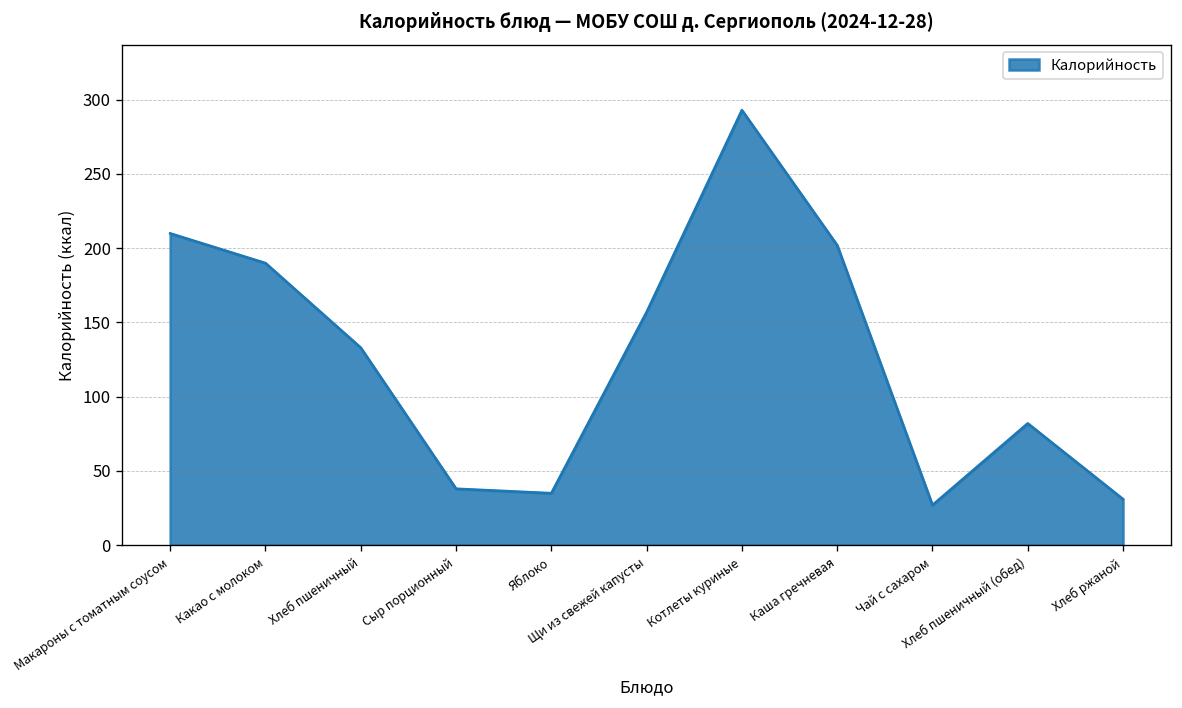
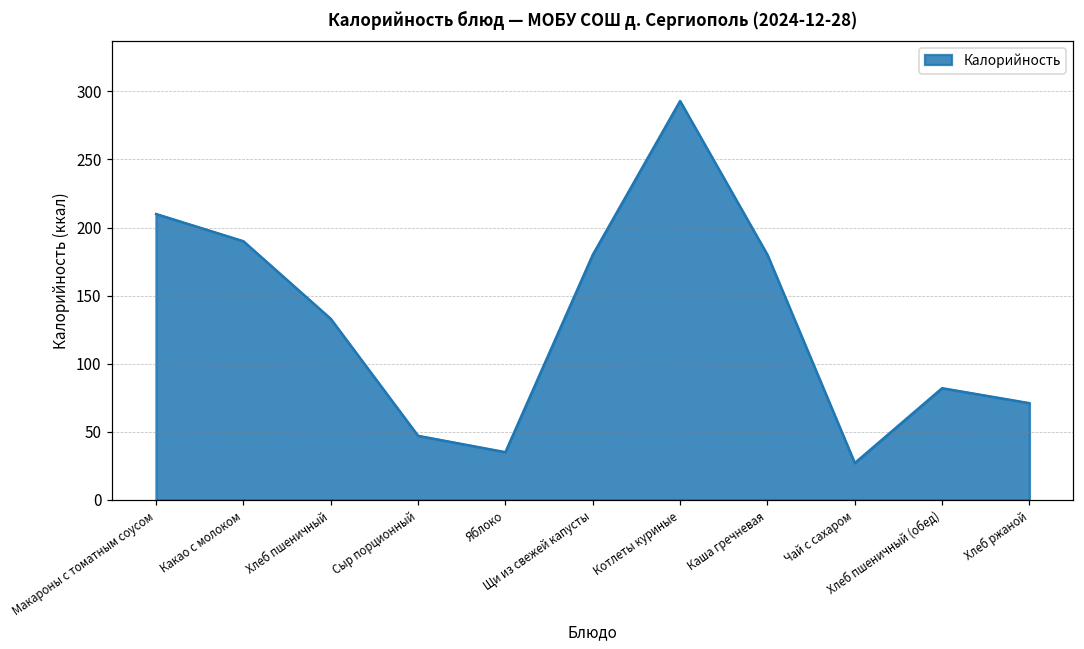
Сыр порционный: 38 -> 47
Щи из свежей капусты: 157 -> 180
Каша гречневая: 202 -> 180
Хлеб ржаной: 31 -> 71
